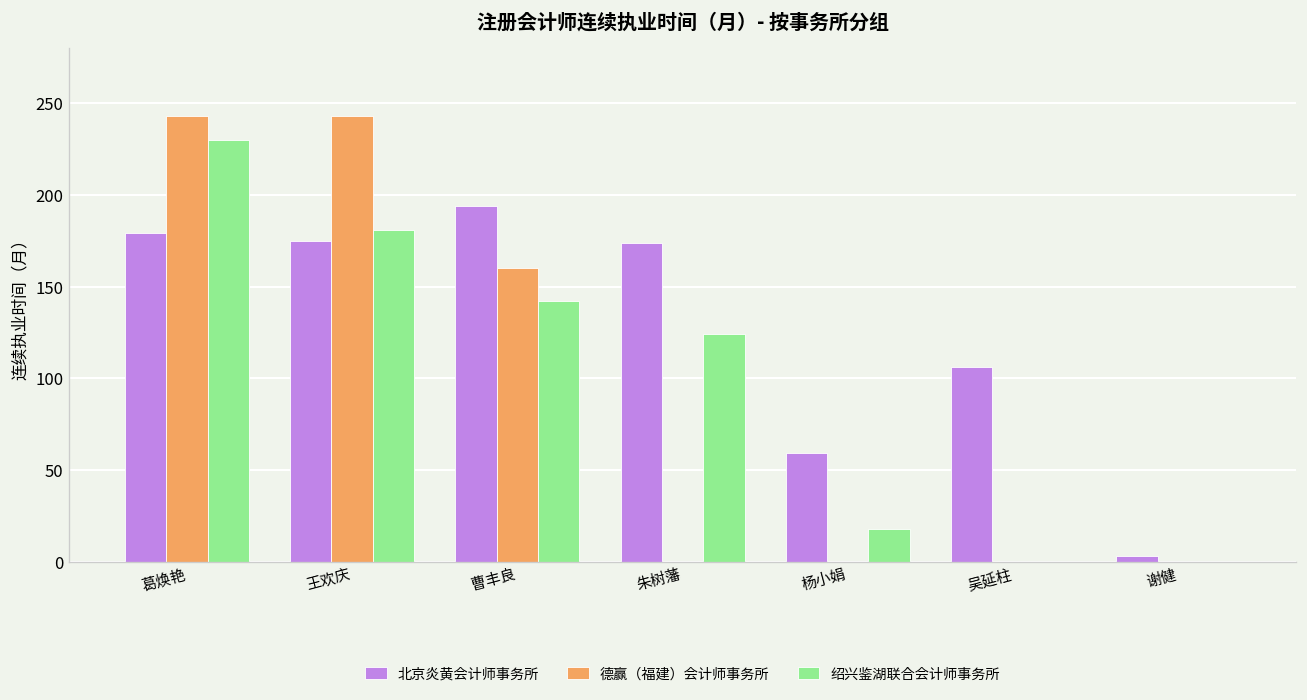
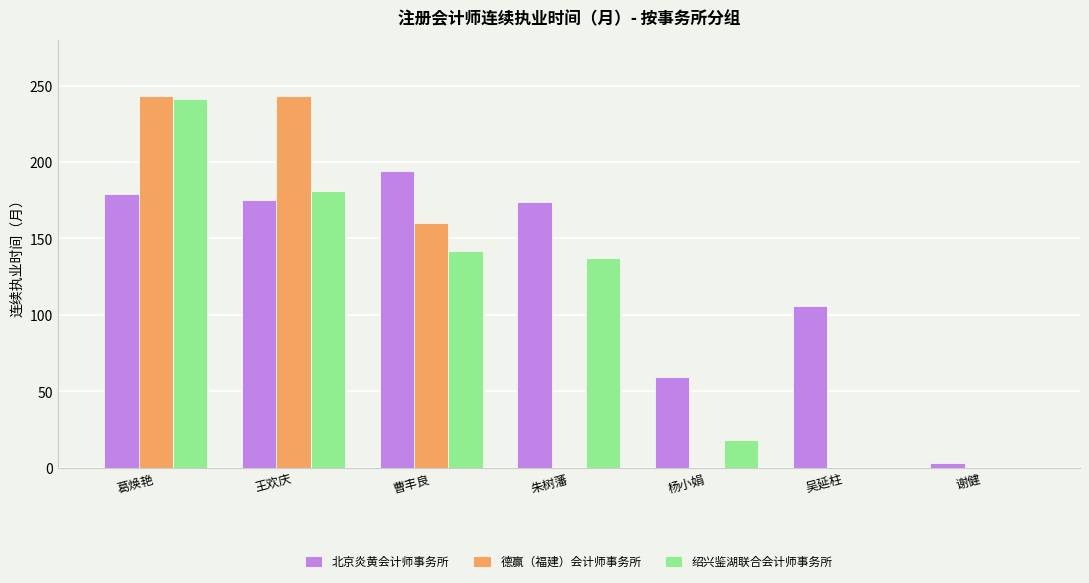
绍兴鉴湖联合会计师事务所, 葛焕艳: 230 -> 241
绍兴鉴湖联合会计师事务所, 朱树藩: 124 -> 137
